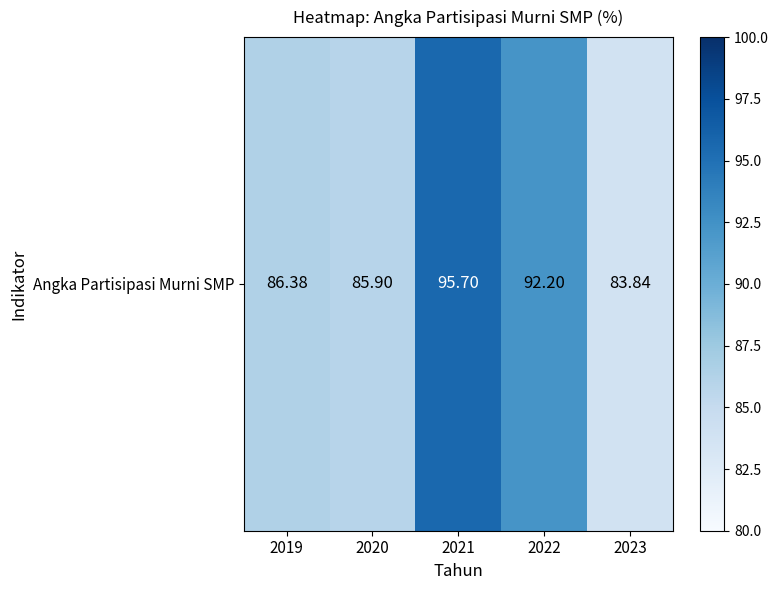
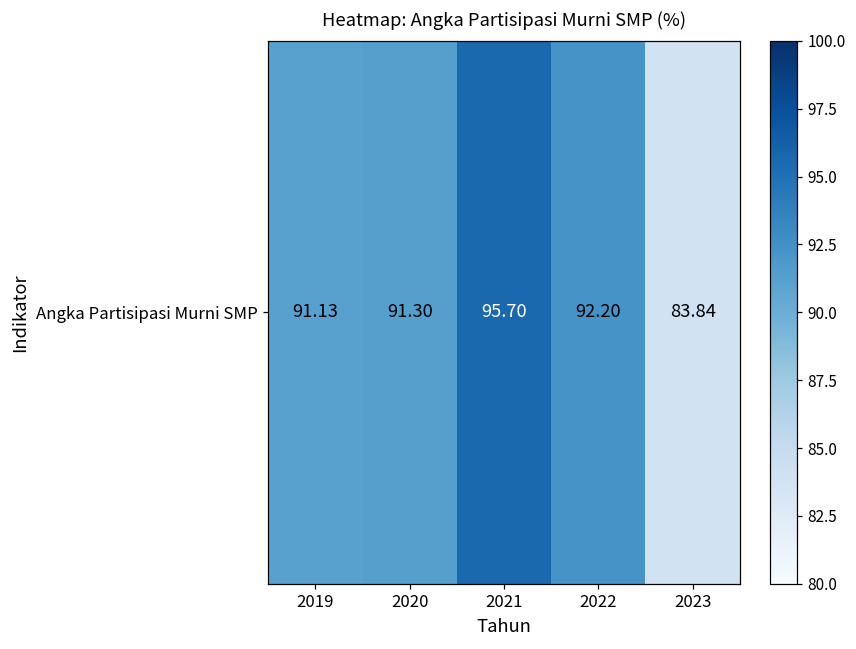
Angka Partisipasi Murni SMP, 2019: 86.38 -> 91.13
Angka Partisipasi Murni SMP, 2020: 85.90 -> 91.30
